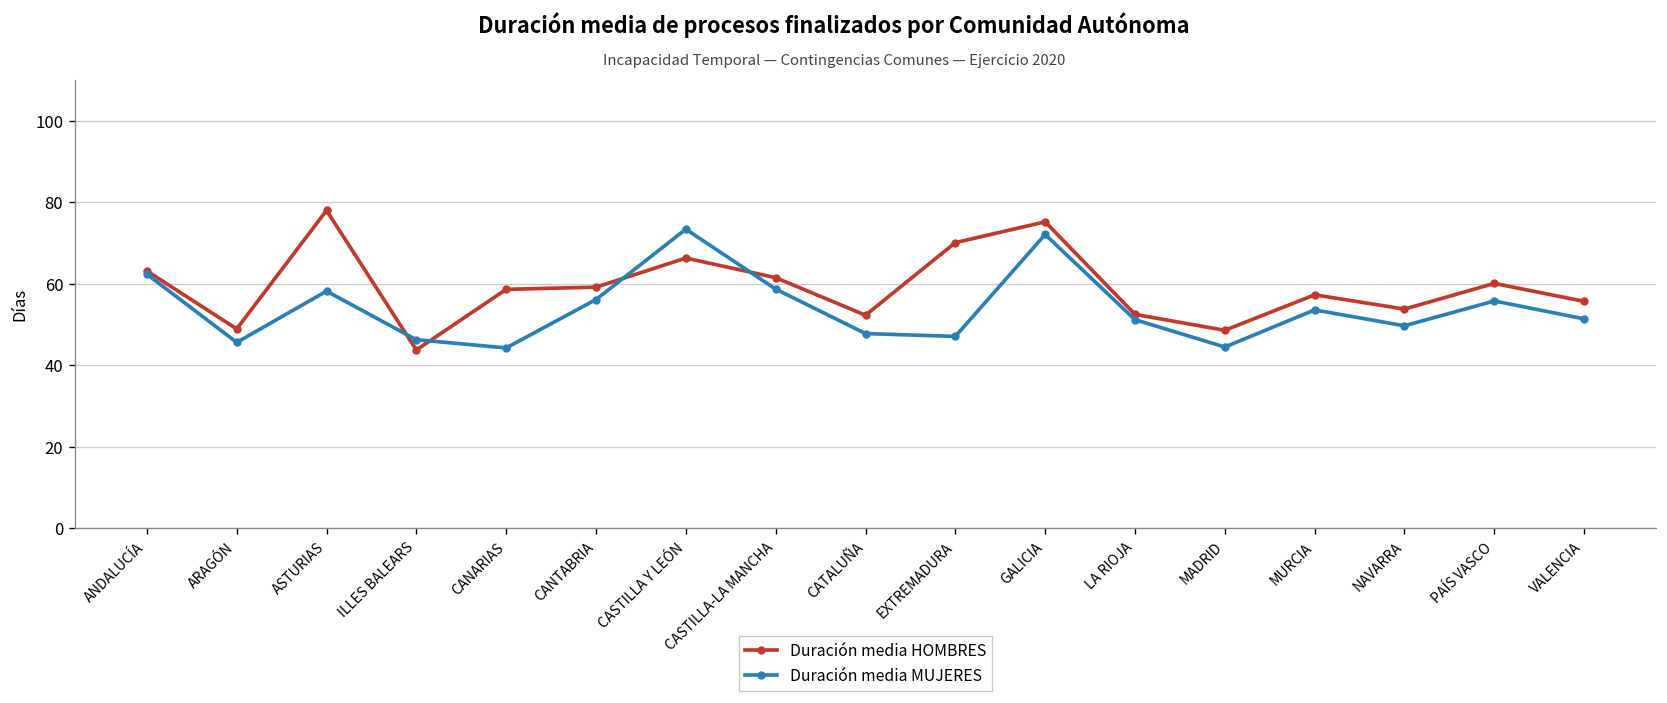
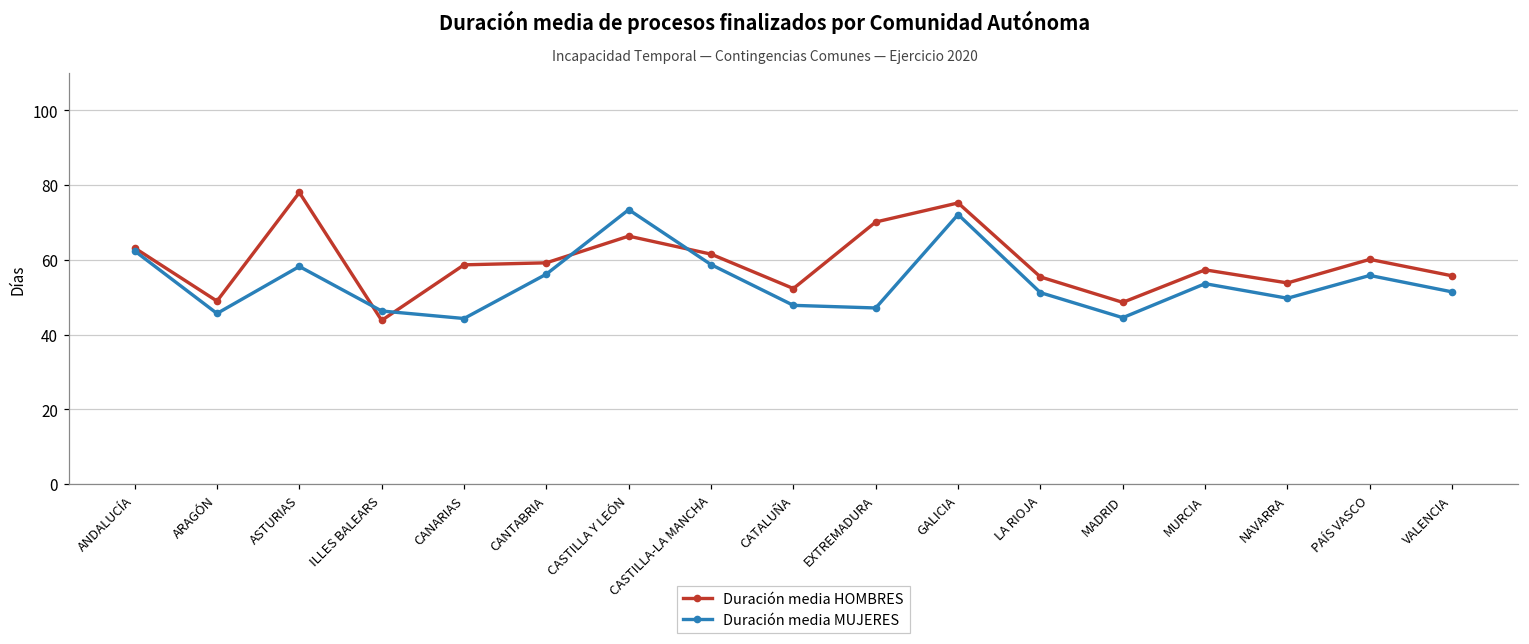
Duración media HOMBRES, LA RIOJA: 53 -> 55
